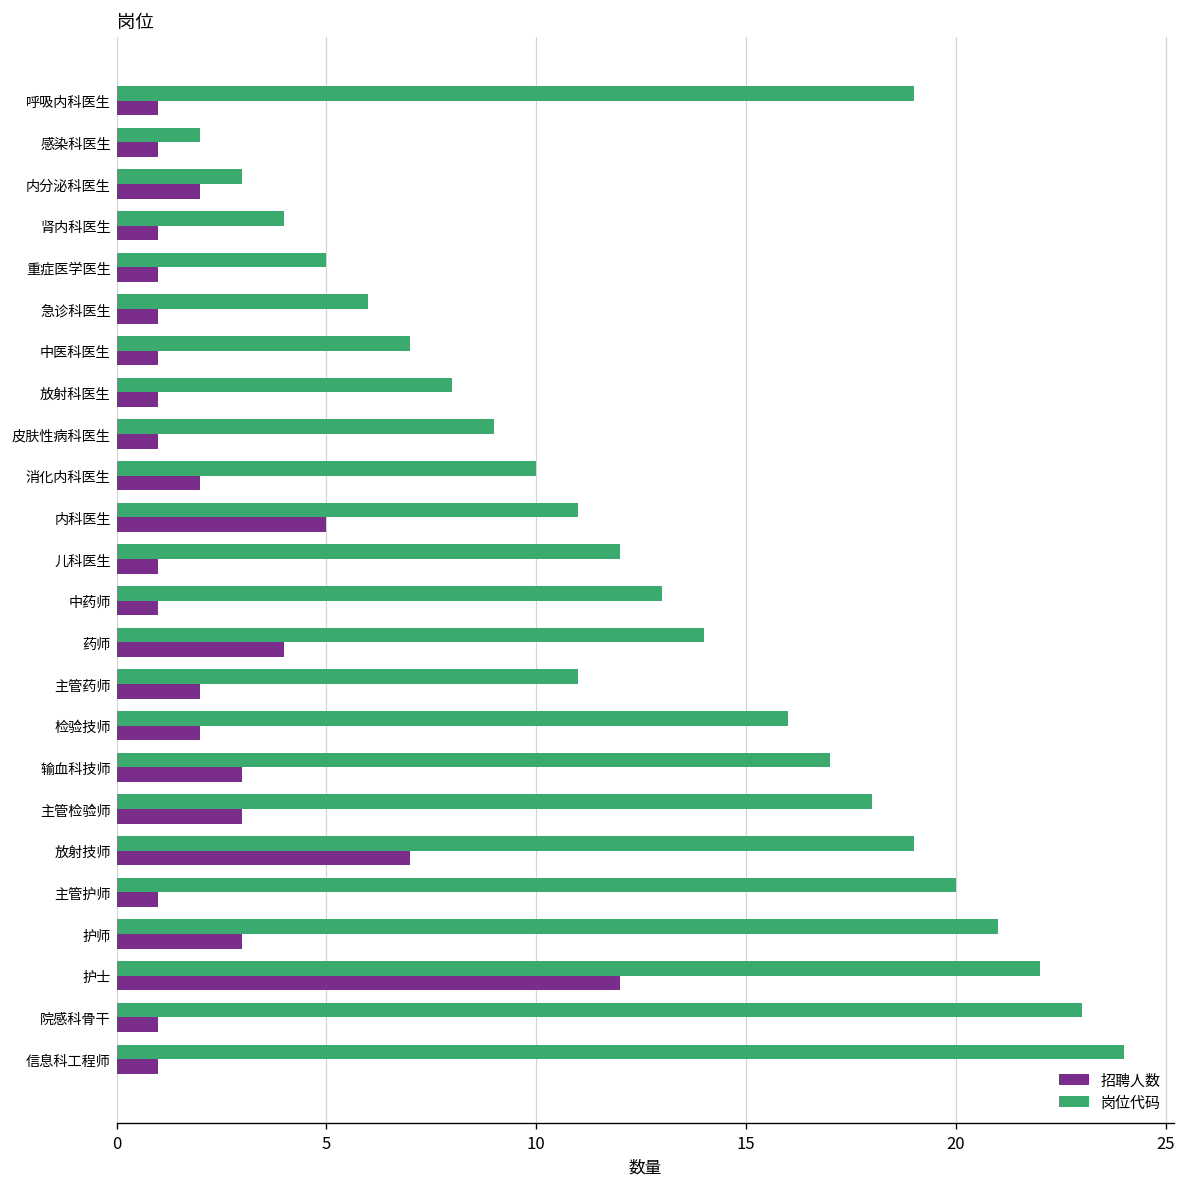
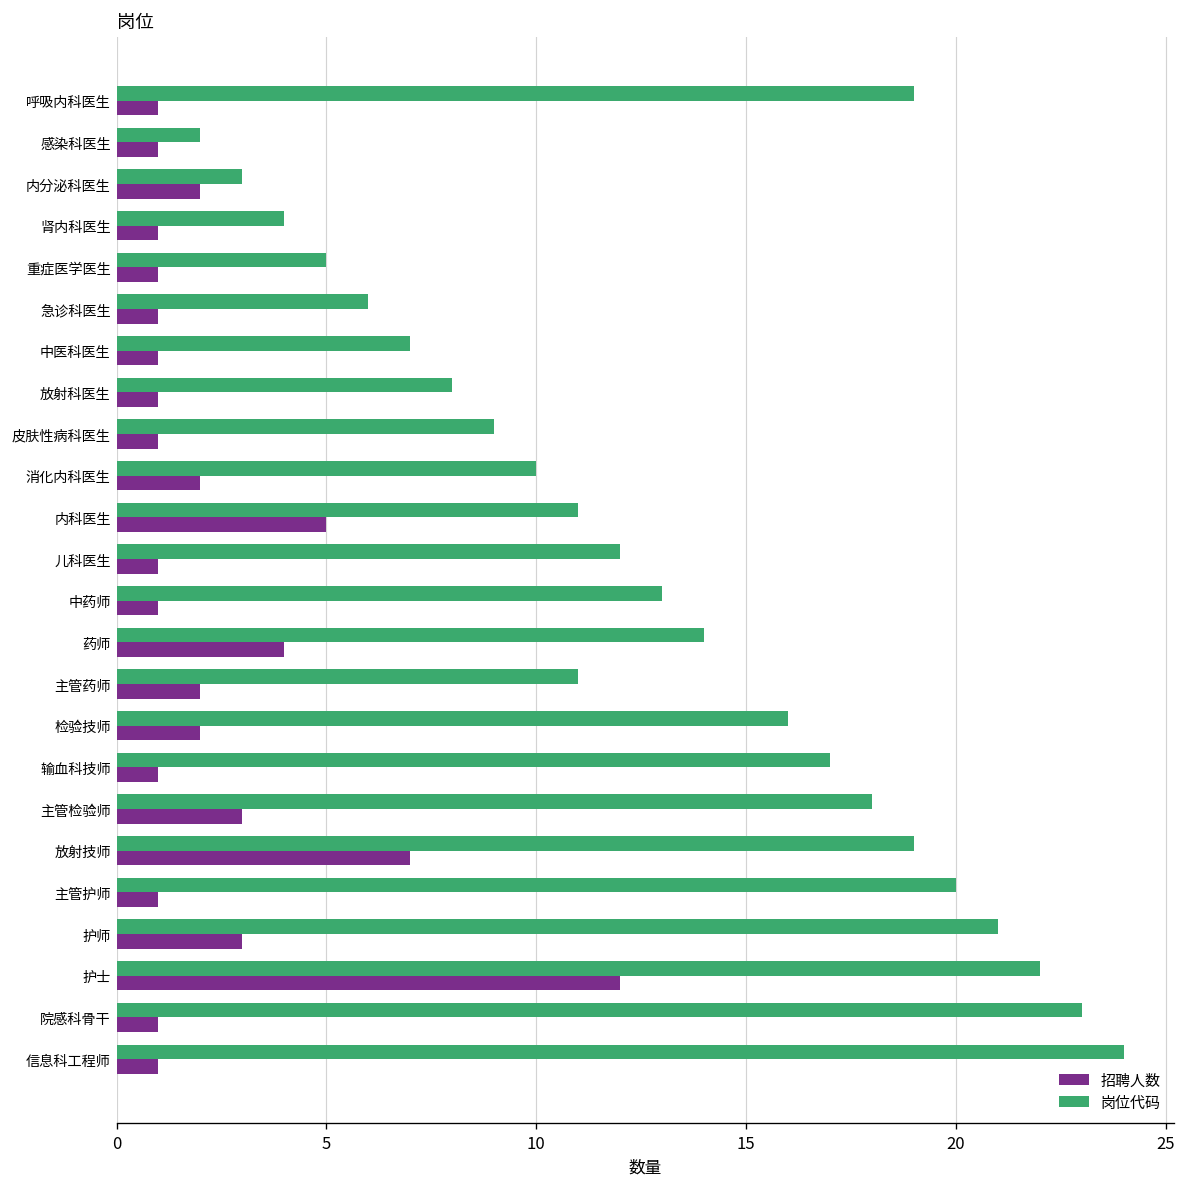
招聘人数, 输血科技师: 3 -> 1
